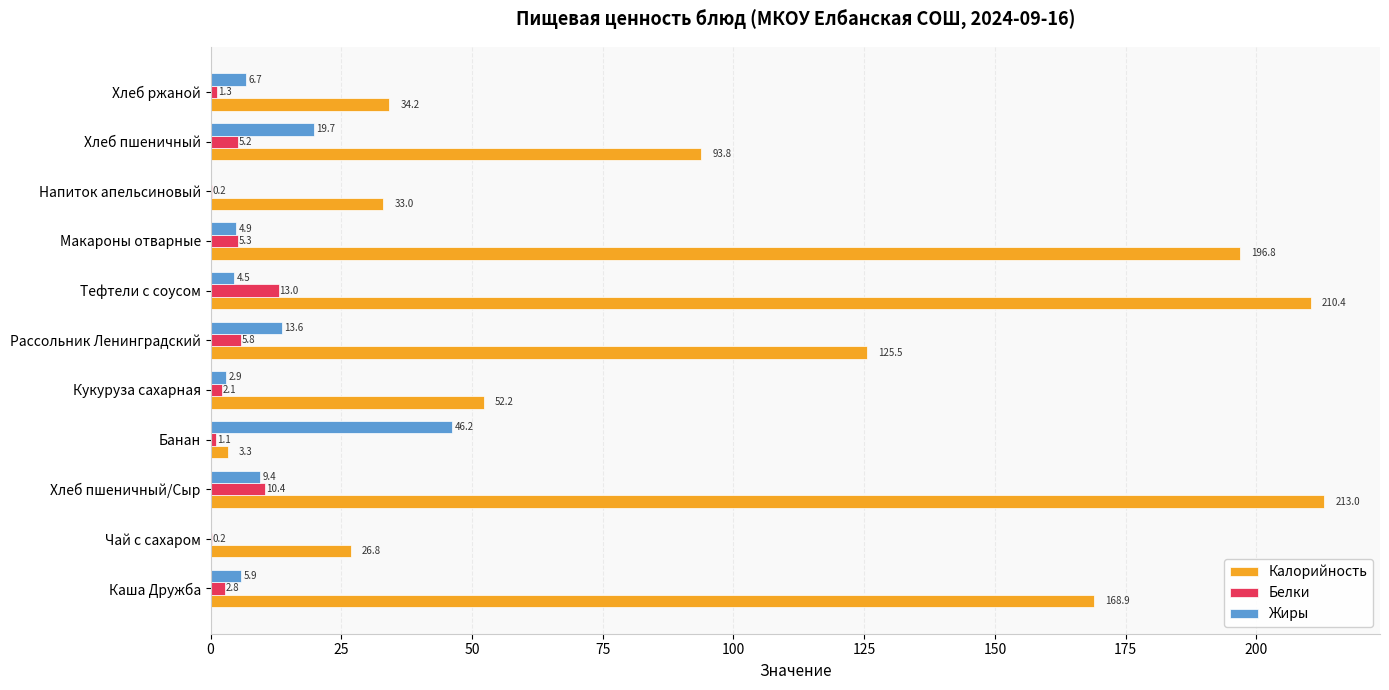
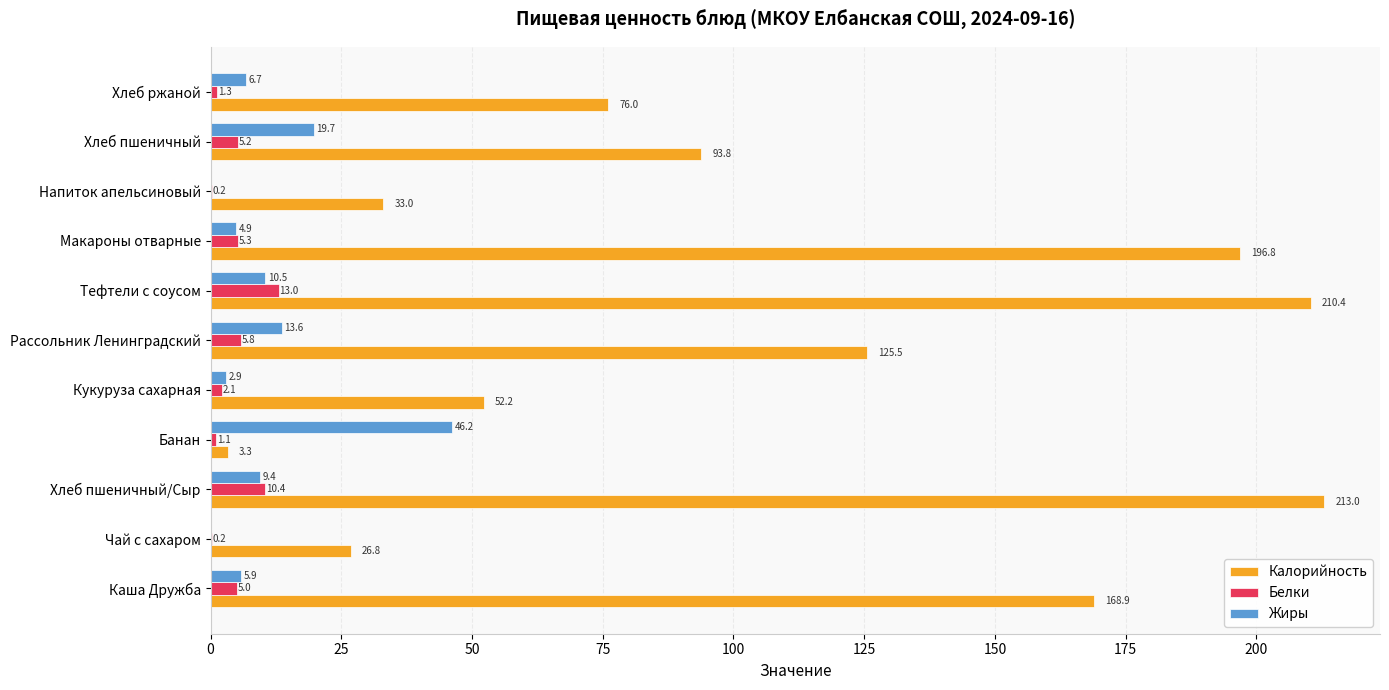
Калорийность, Хлеб ржаной: 34.2 -> 76.0
Жиры, Тефтели с соусом: 4.5 -> 10.5
Белки, Каша Дружба: 2.8 -> 5.0
